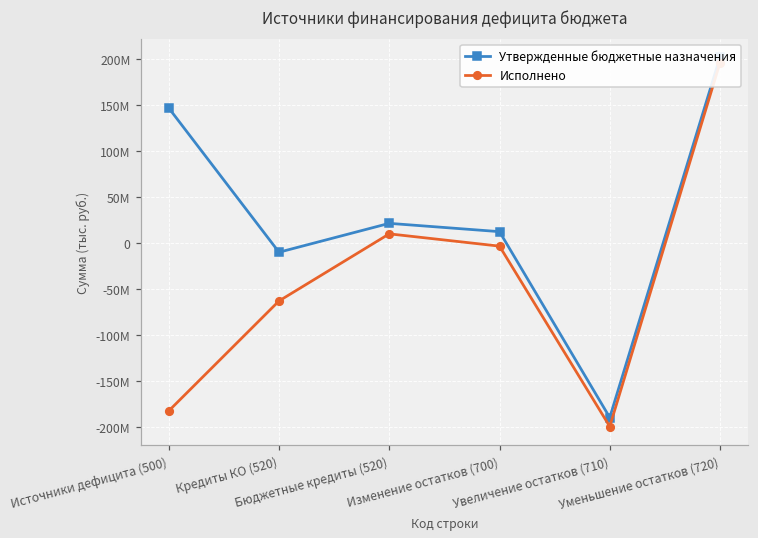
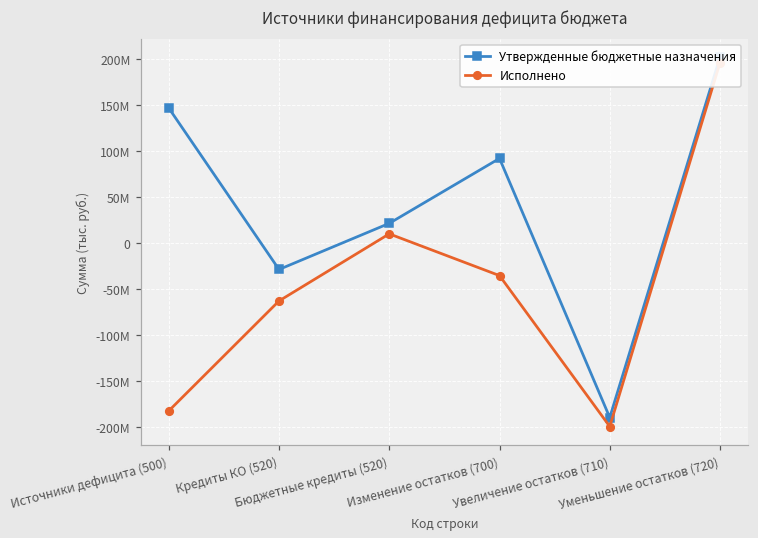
Утвержденные бюджетные назначения, Кредиты КО (520): -10000000 -> -30000000
Утвержденные бюджетные назначения, Изменение остатков (700): 10000000 -> 90000000
Исполнено, Изменение остатков (700): 0 -> -40000000
